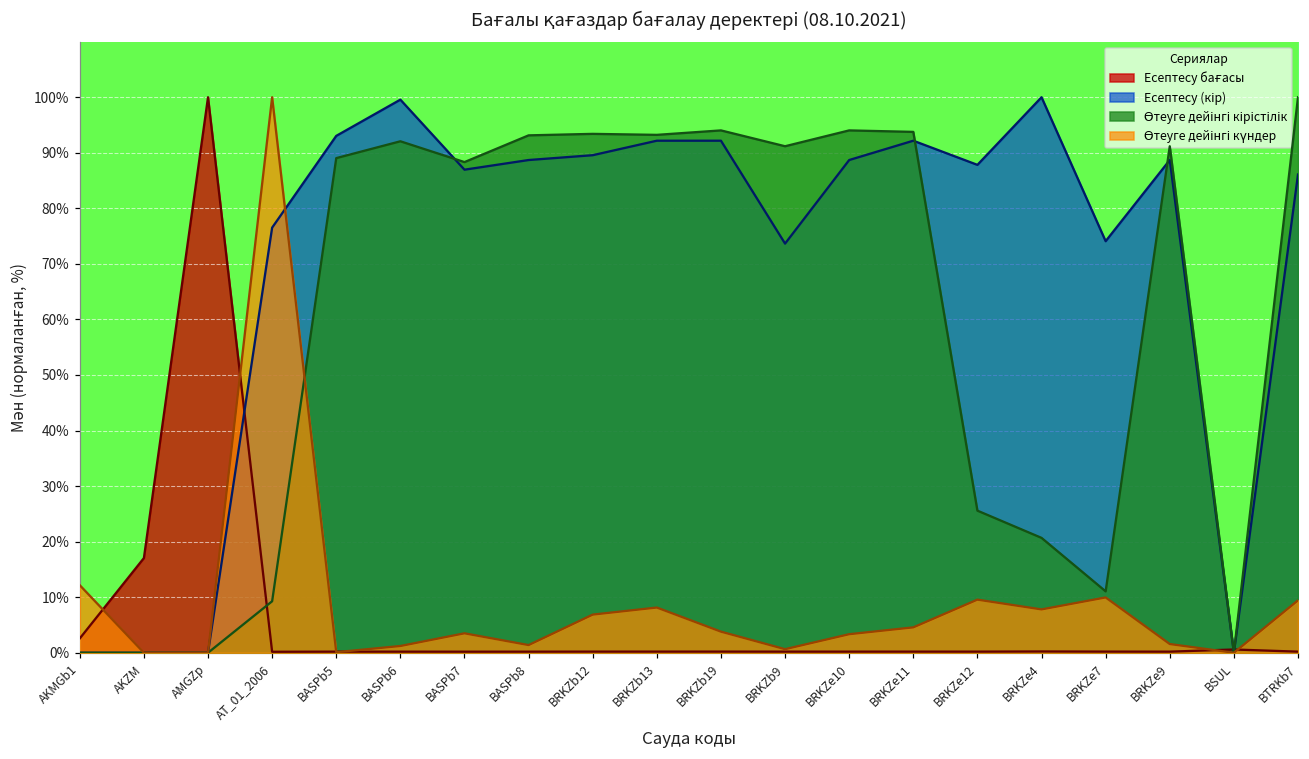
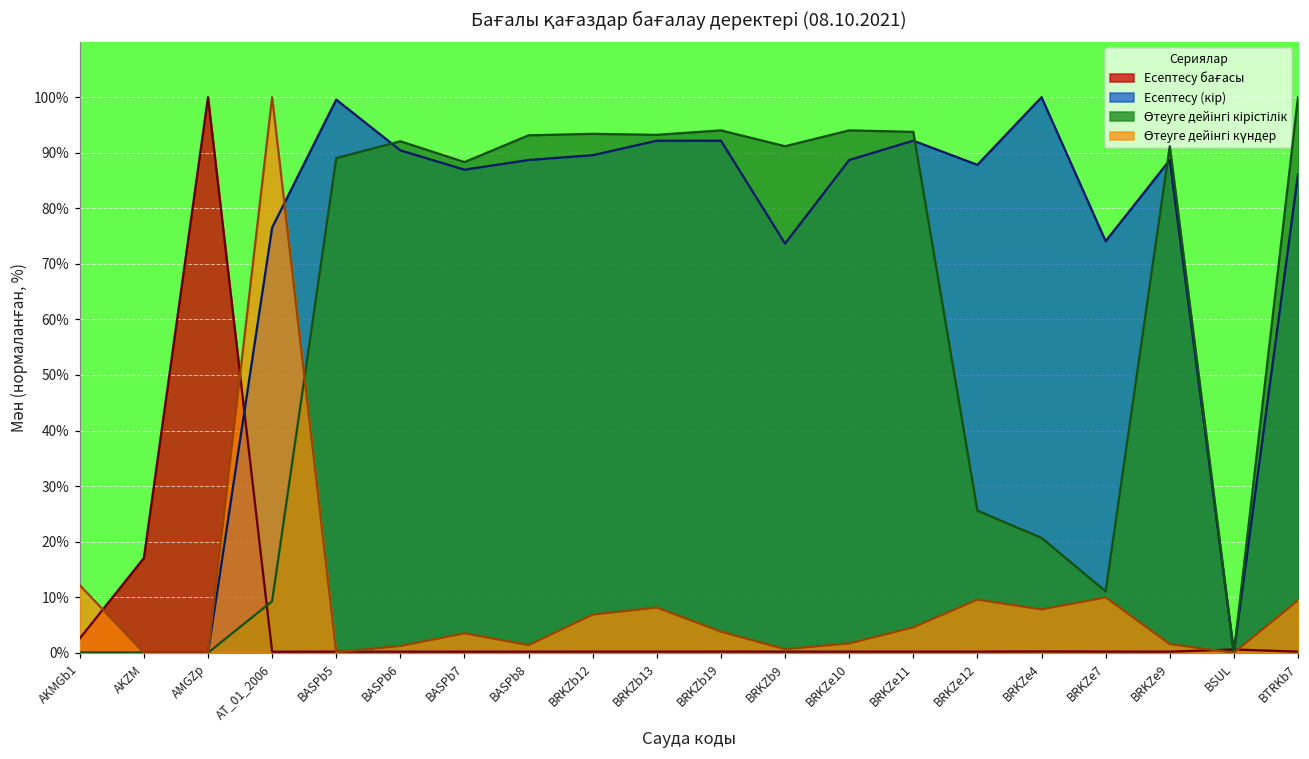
Есептесу (кір), BASPb5: 93% -> 100%
Есептесу (кір), BASPb6: 100% -> 90%
Өтеуге дейінгі күндер, BRKZe10: 3% -> 2%
